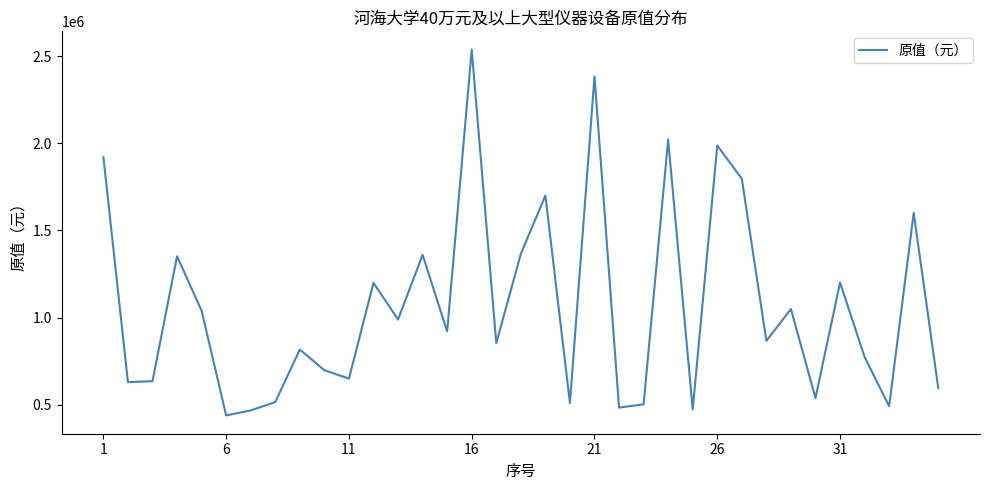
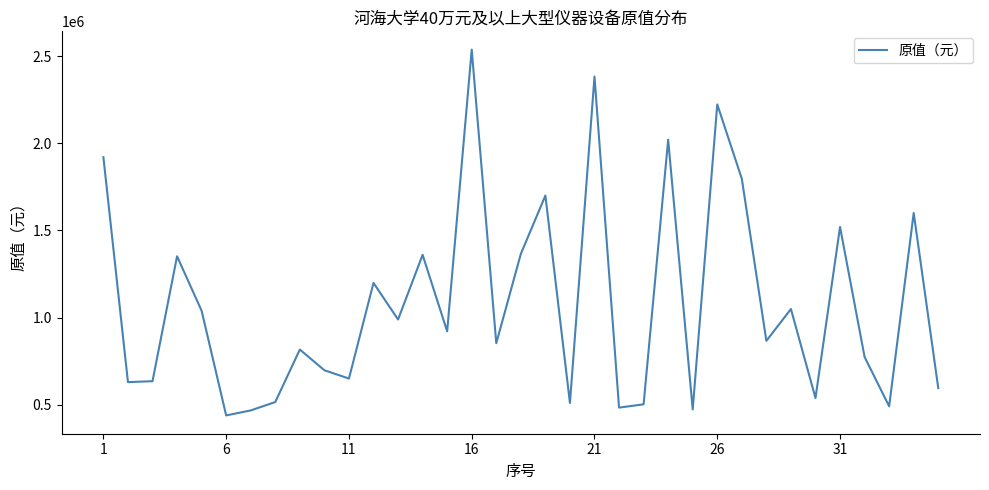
26: 1990000 -> 2220000
31: 1200000 -> 1520000
